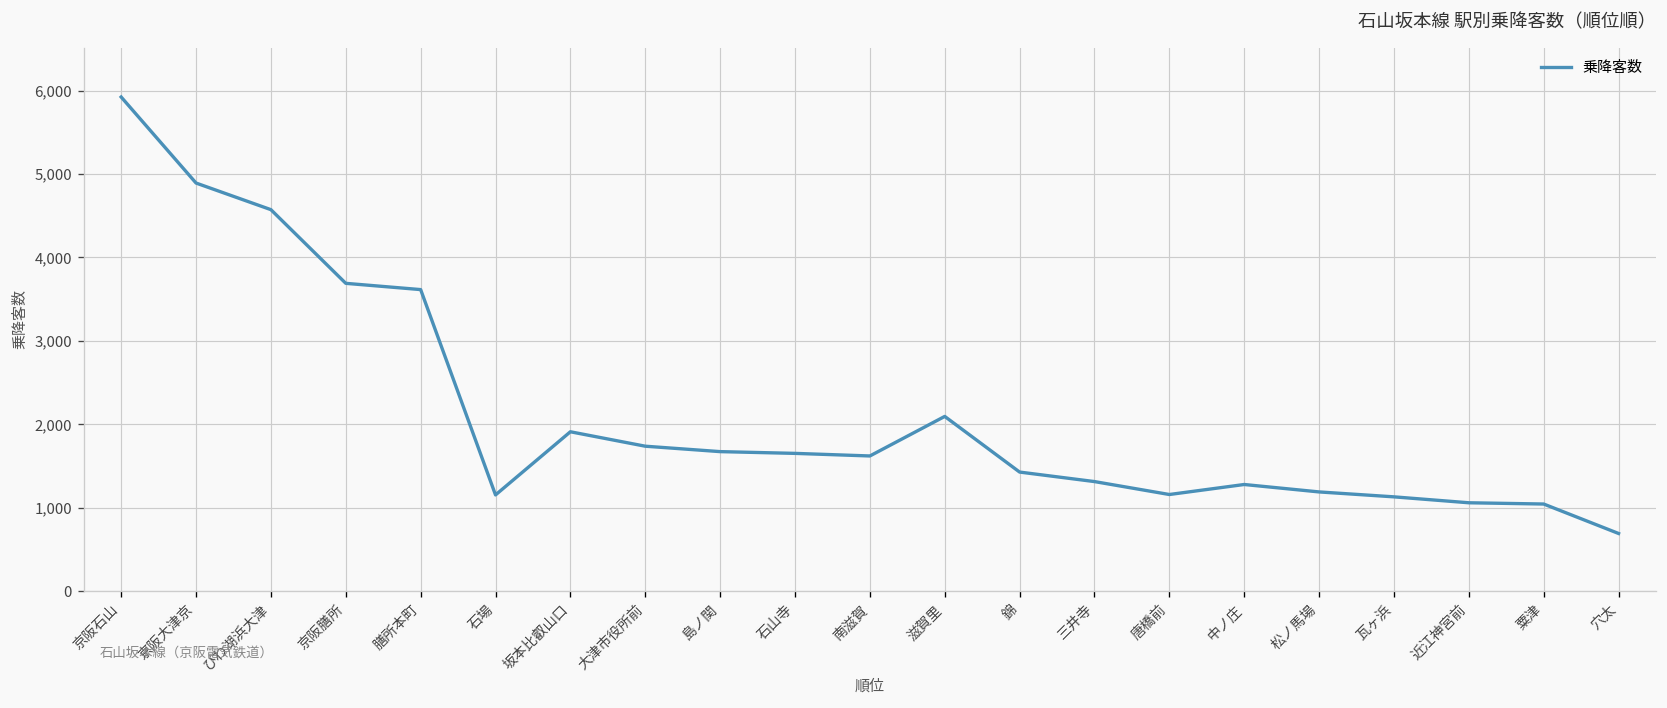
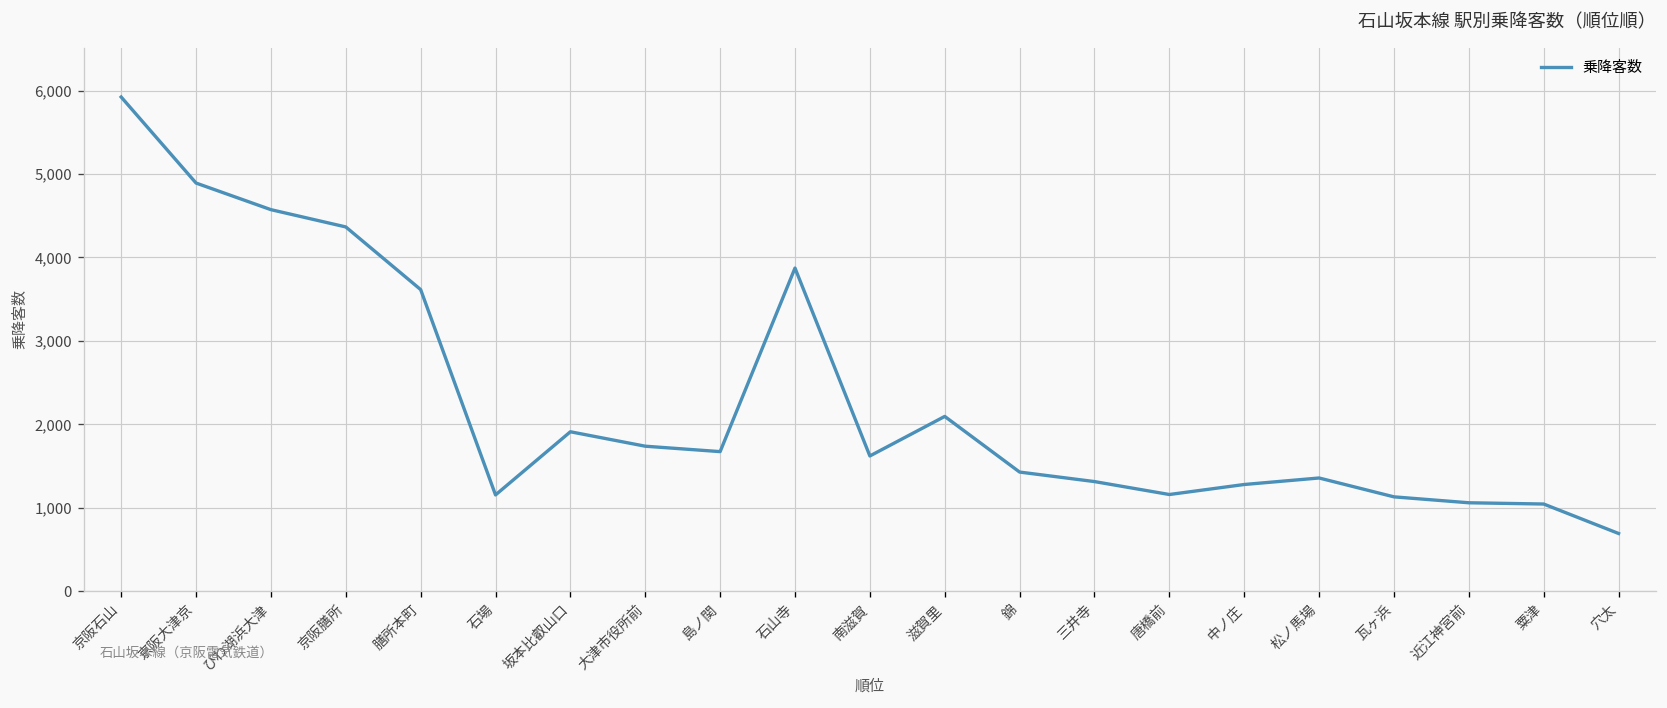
京阪膳所: 3,700 -> 4,400
石山寺: 1,700 -> 3,900
松ノ馬場: 1,200 -> 1,400
